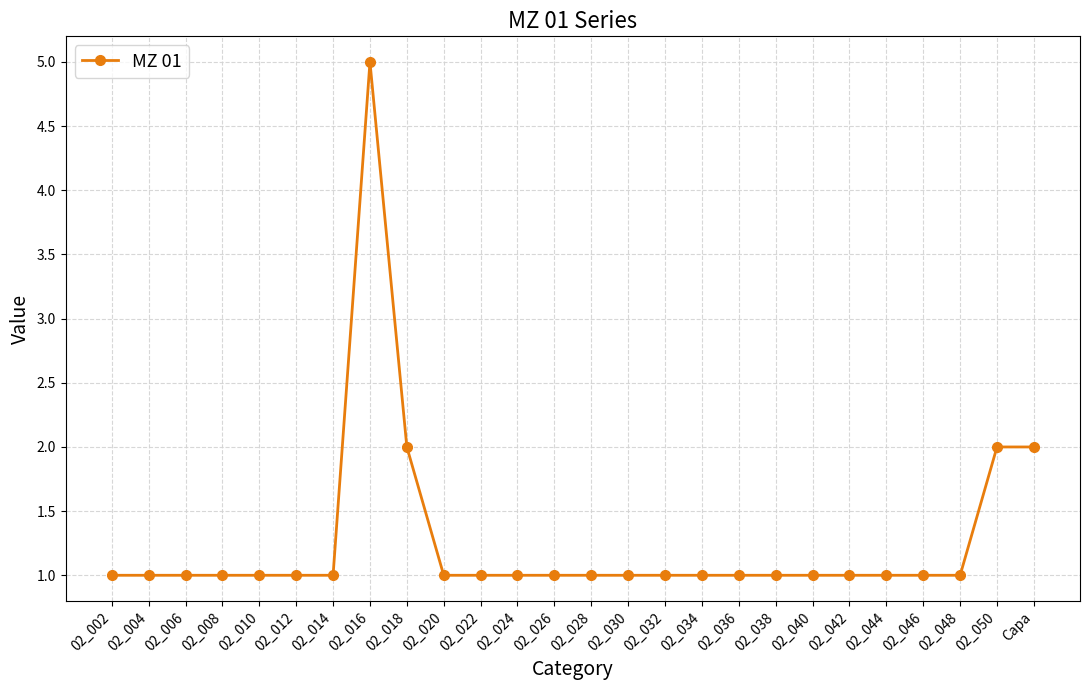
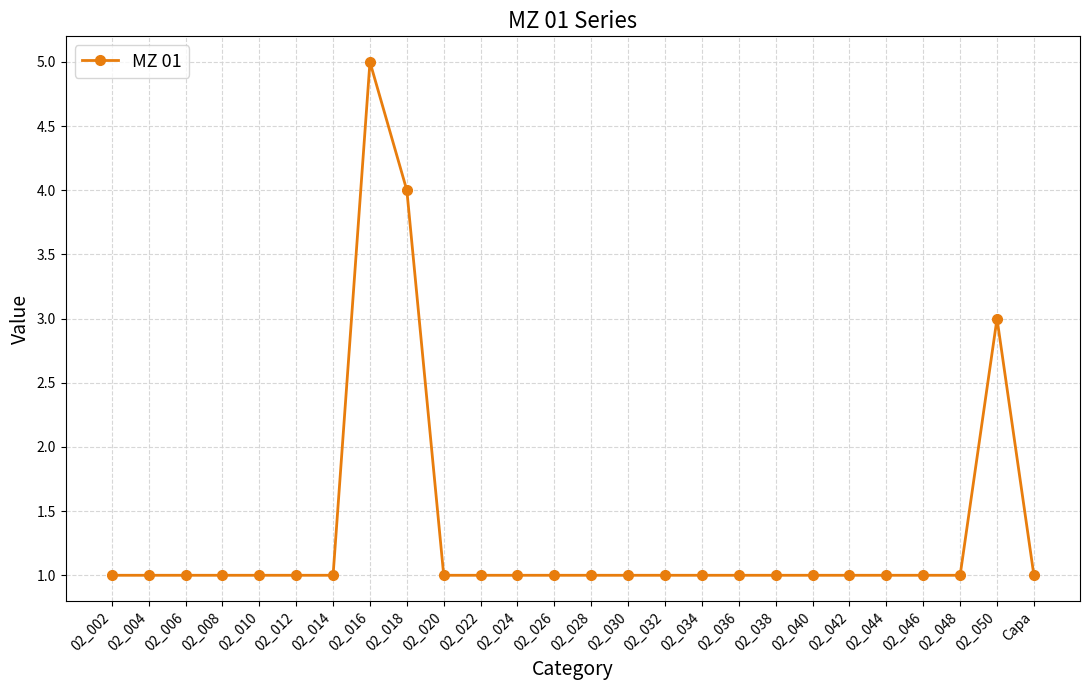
02_018: 2 -> 4
02_050: 2 -> 3
Capa: 2 -> 1
